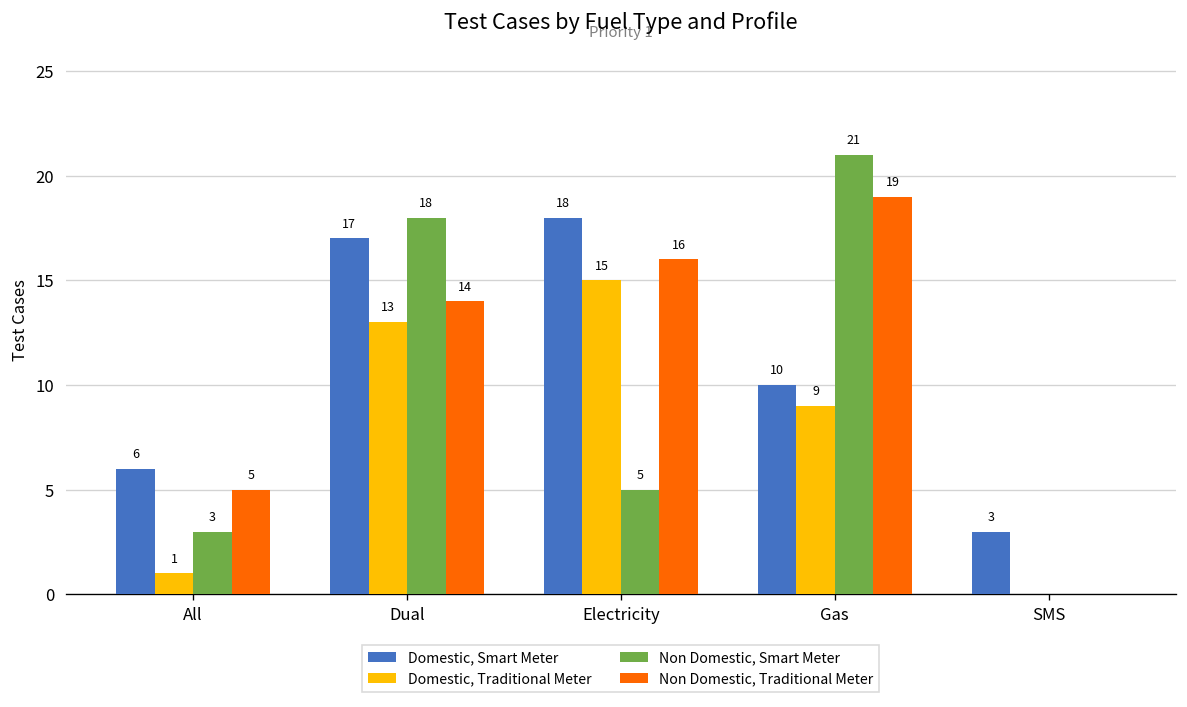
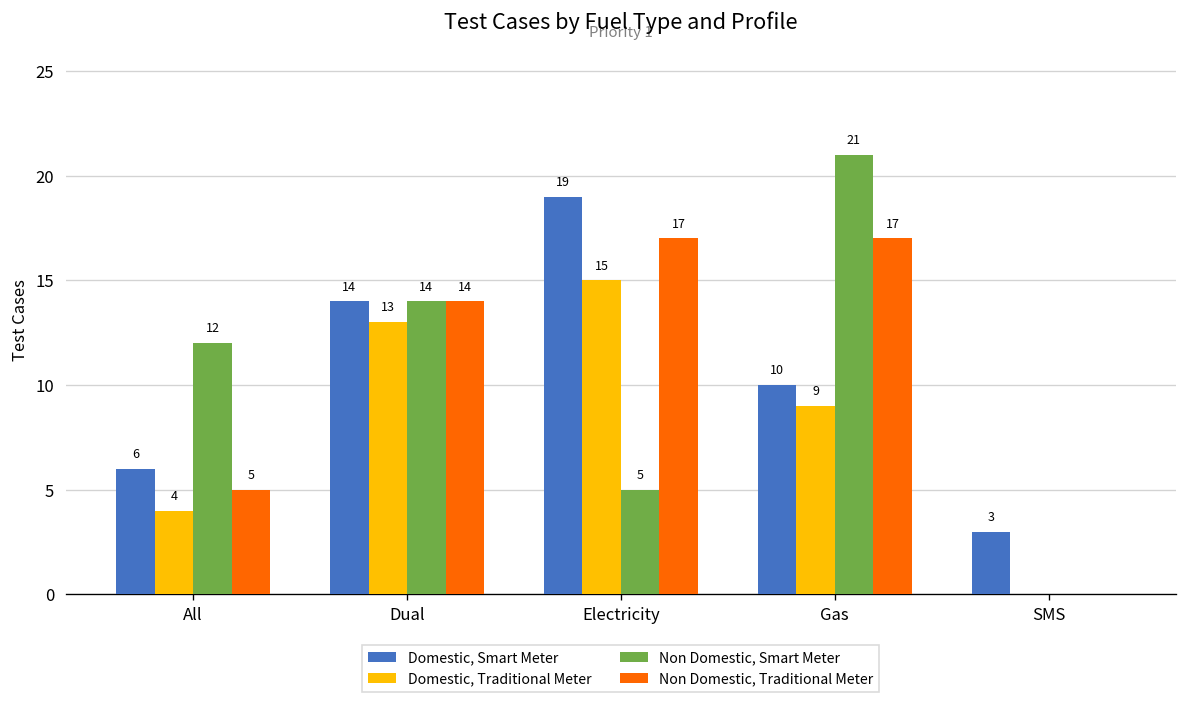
Domestic, Traditional Meter, All: 1 -> 4
Non Domestic, Smart Meter, All: 3 -> 12
Domestic, Smart Meter, Dual: 17 -> 14
Non Domestic, Smart Meter, Dual: 18 -> 14
Domestic, Smart Meter, Electricity: 18 -> 19
Non Domestic, Traditional Meter, Electricity: 16 -> 17
Non Domestic, Traditional Meter, Gas: 19 -> 17
